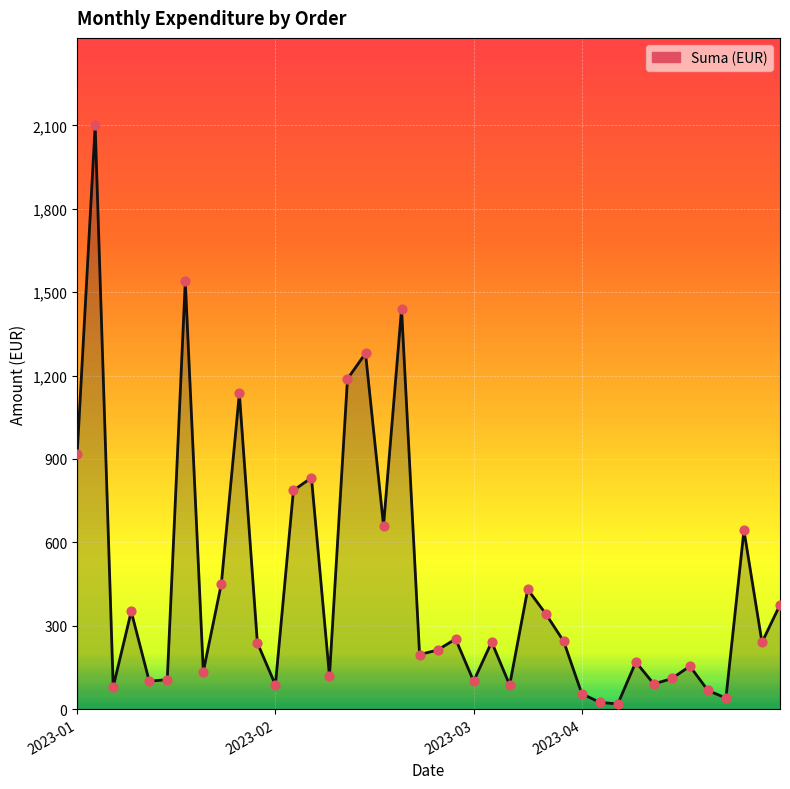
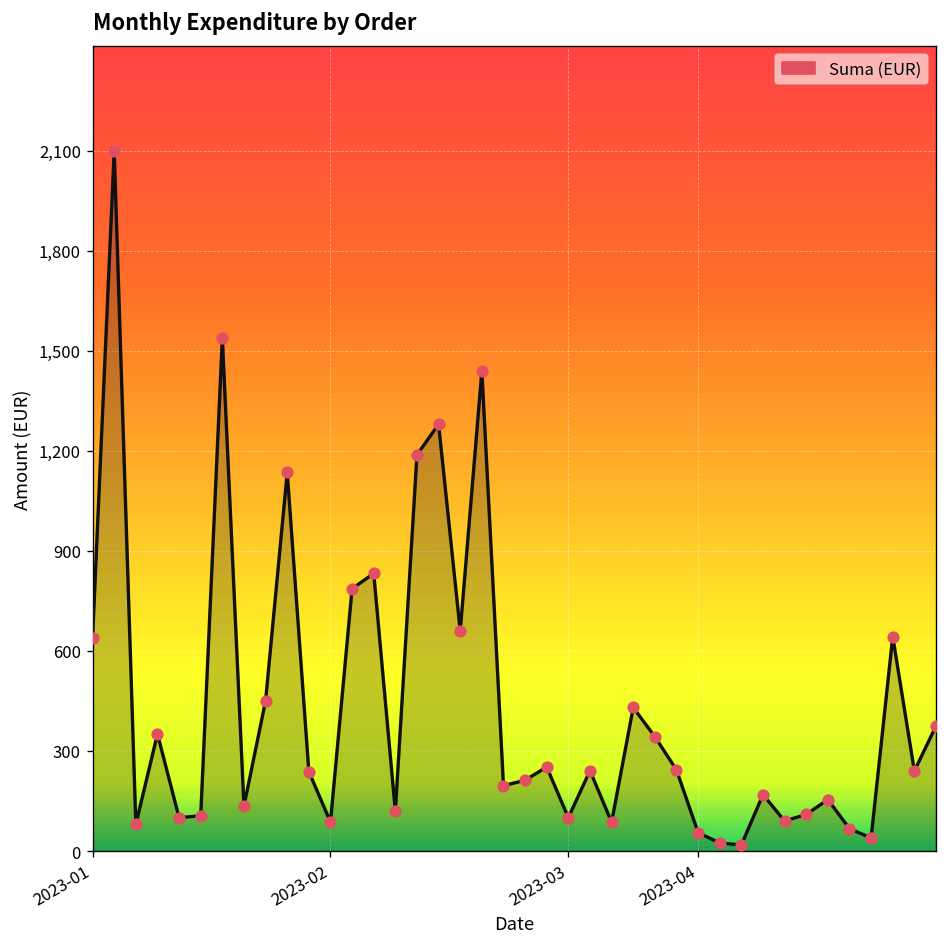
2023-01: 920 -> 640
